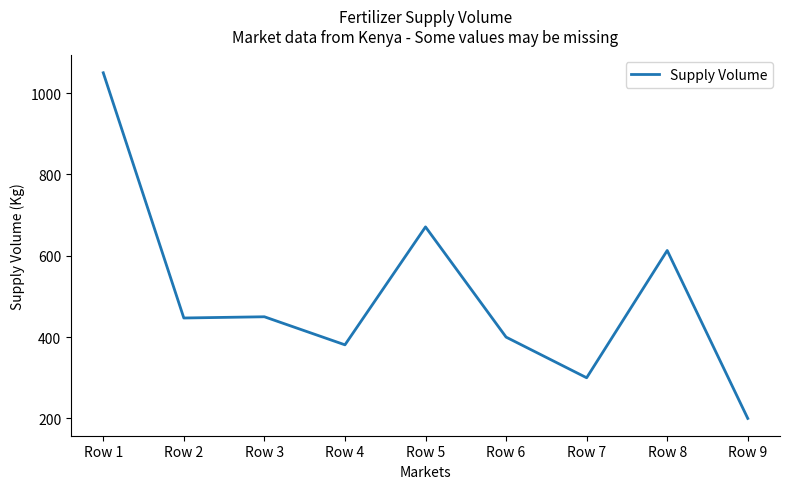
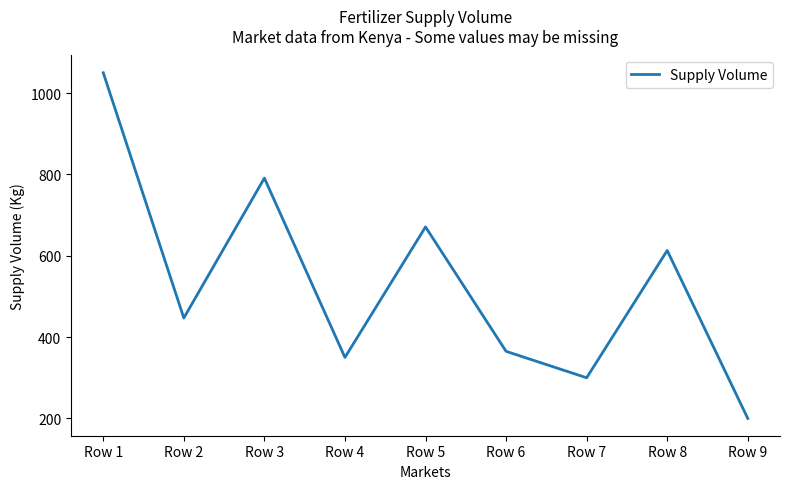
Row 3: 450 -> 790
Row 4: 380 -> 350
Row 6: 400 -> 370
